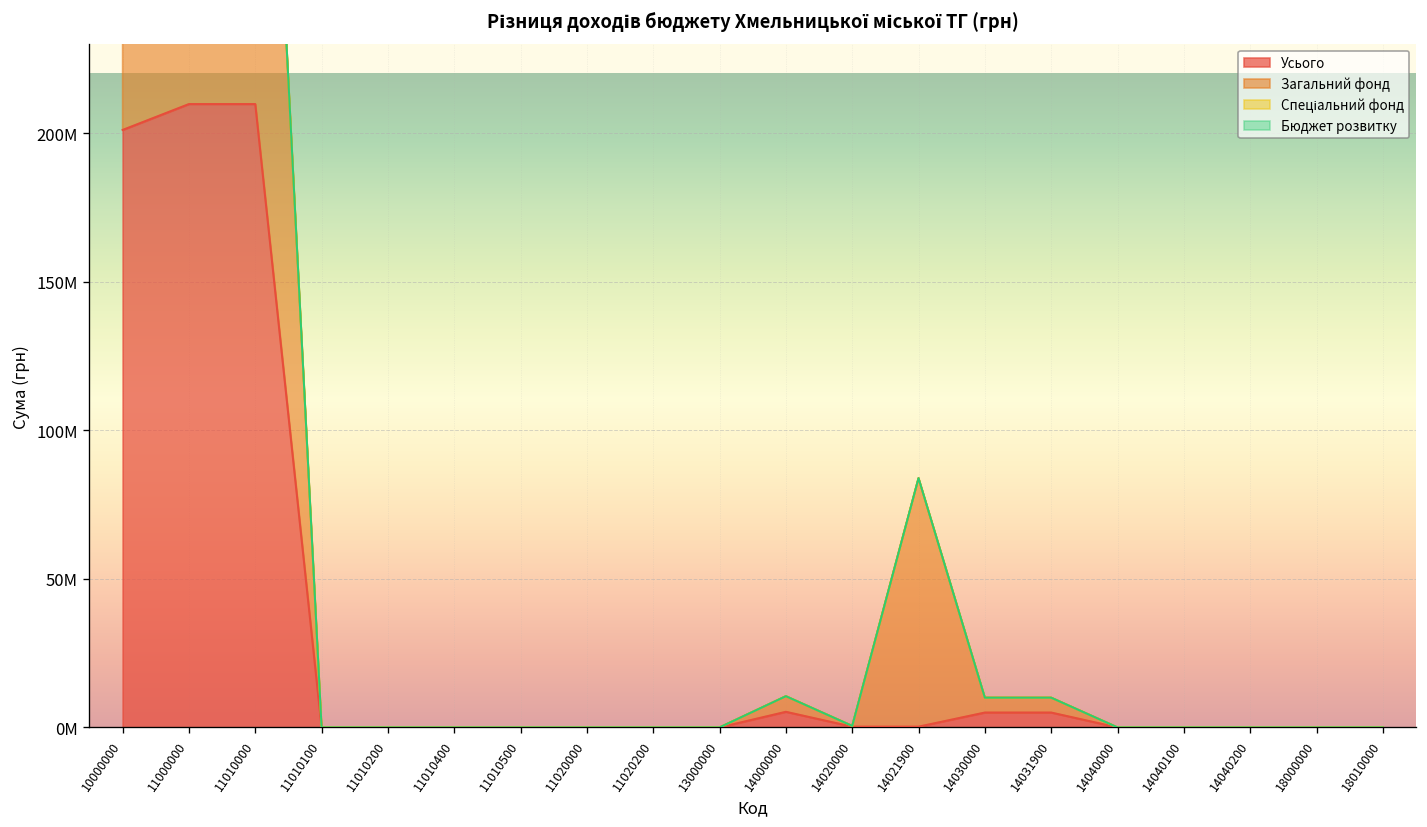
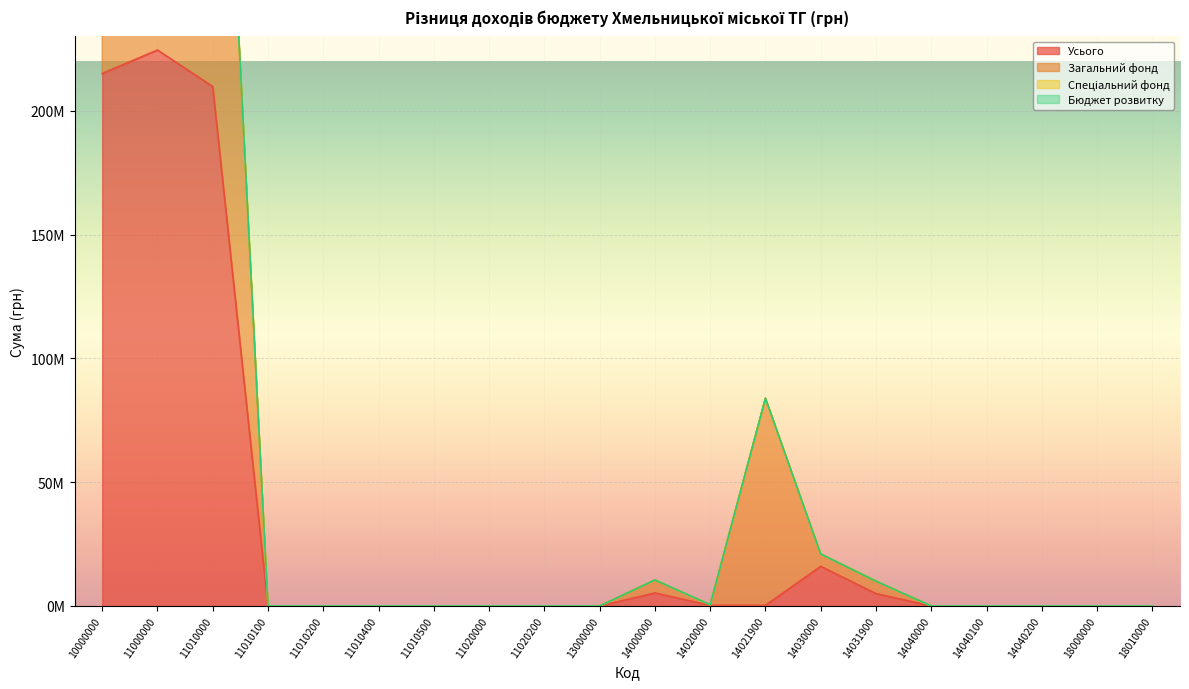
Усього, 10000000: 201000000 -> 215000000
Усього, 11000000: 210000000 -> 224000000
Усього, 14030000: 5000000 -> 16000000
